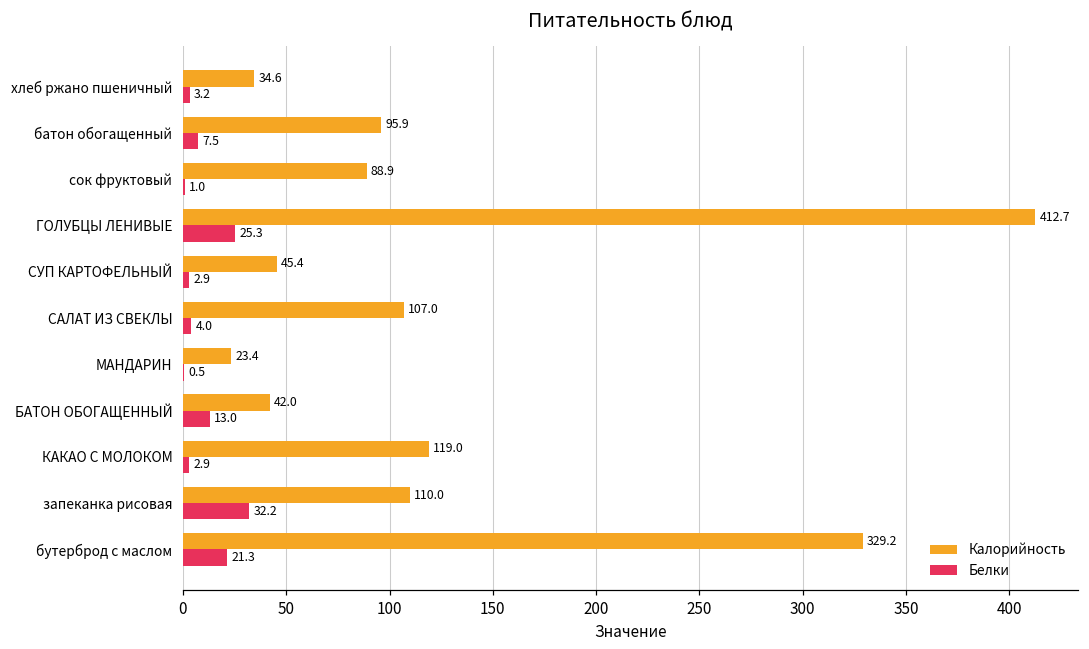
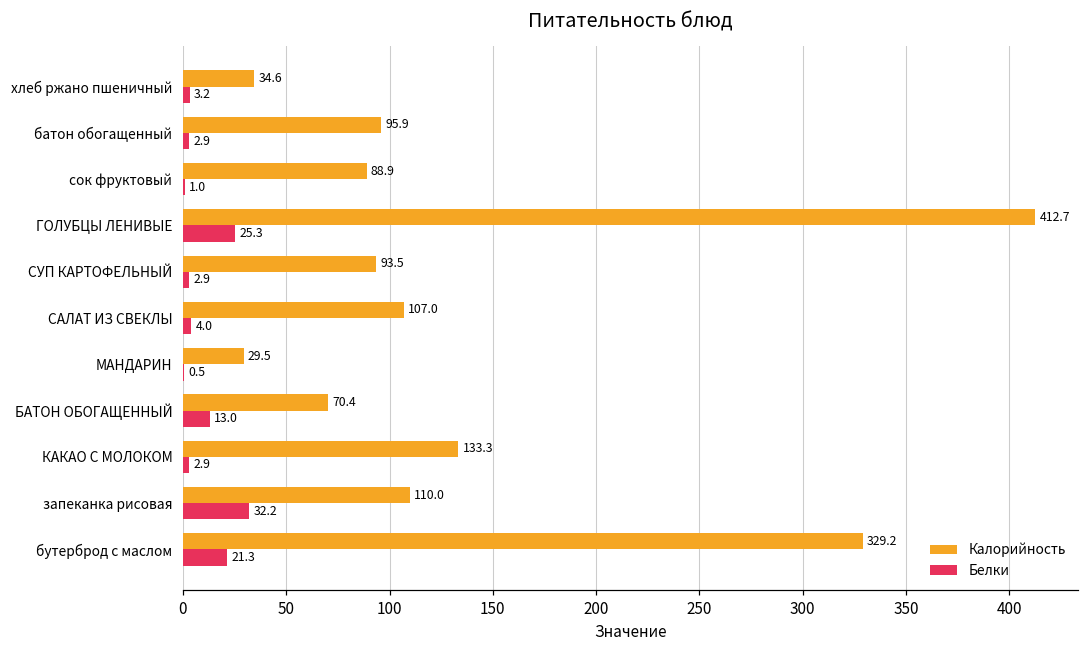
Белки, батон обогащенный: 7.5 -> 2.9
Калорийность, СУП КАРТОФЕЛЬНЫЙ: 45.4 -> 93.5
Калорийность, МАНДАРИН: 23.4 -> 29.5
Калорийность, БАТОН ОБОГАЩЕННЫЙ: 42.0 -> 70.4
Калорийность, КАКАО С МОЛОКОМ: 119.0 -> 133.3
